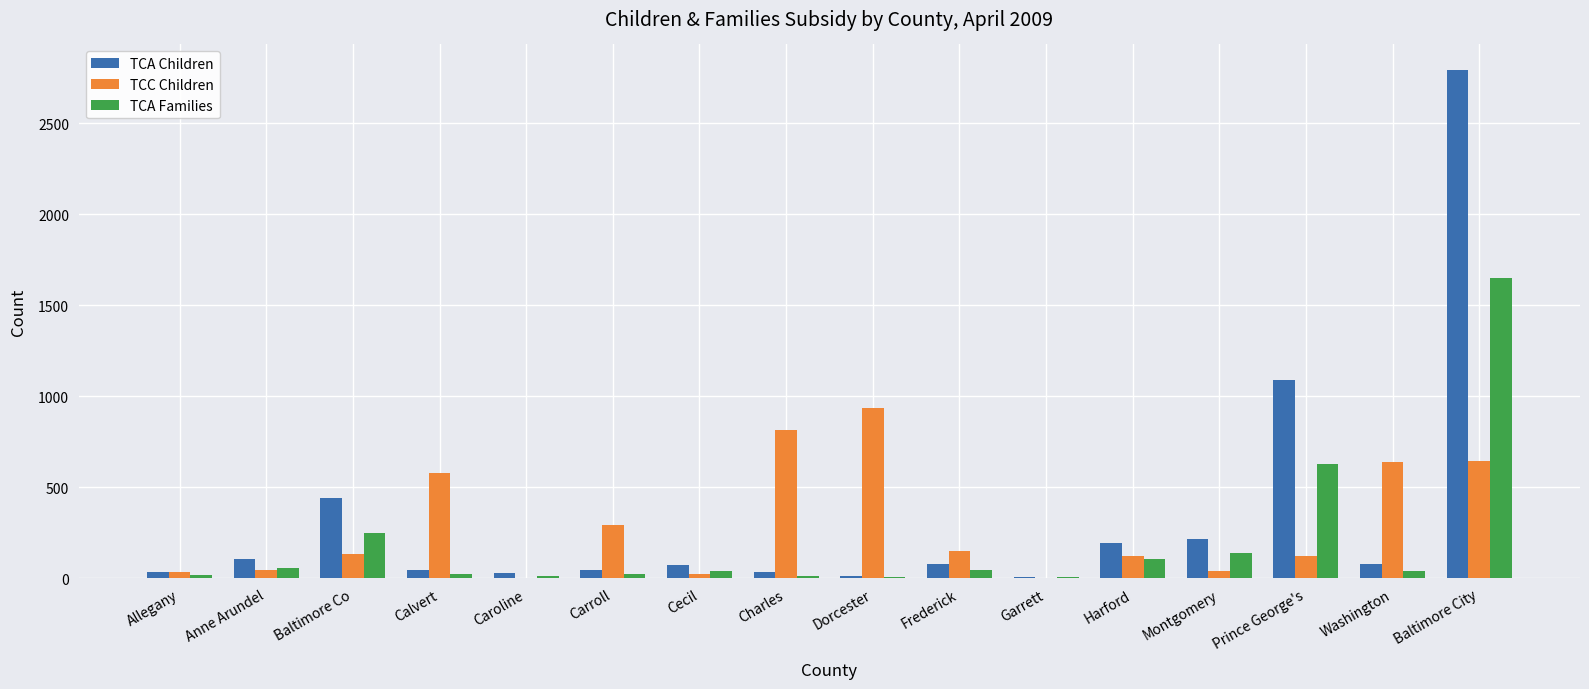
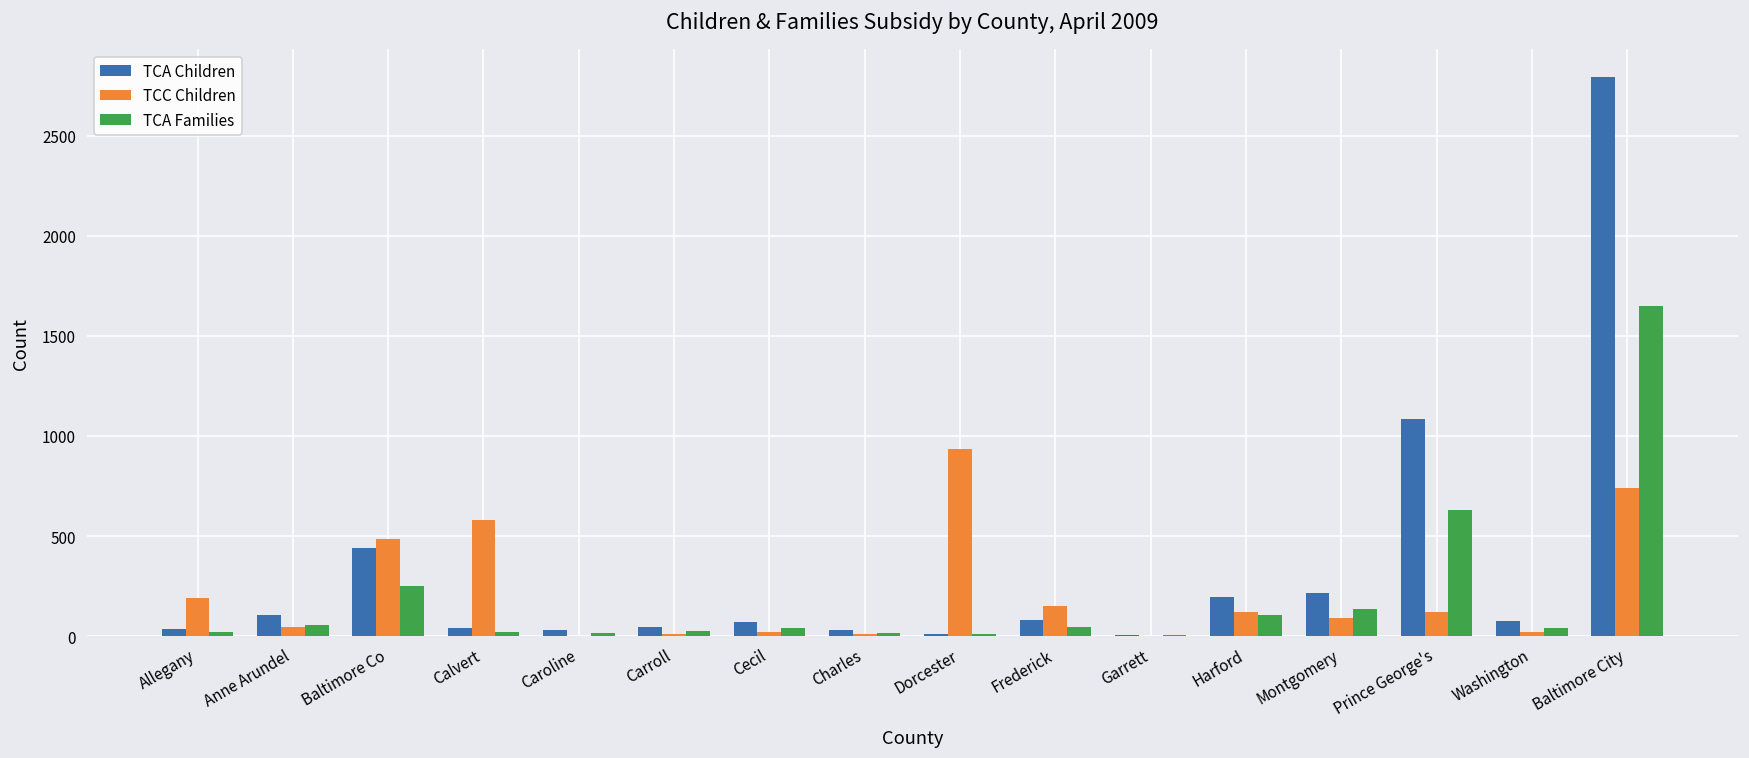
TCC Children, Allegany: 30 -> 190
TCC Children, Baltimore Co: 140 -> 480
TCC Children, Carroll: 290 -> 10
TCC Children, Charles: 810 -> 10
TCC Children, Montgomery: 40 -> 90
TCC Children, Washington: 640 -> 20
TCC Children, Baltimore City: 640 -> 740
